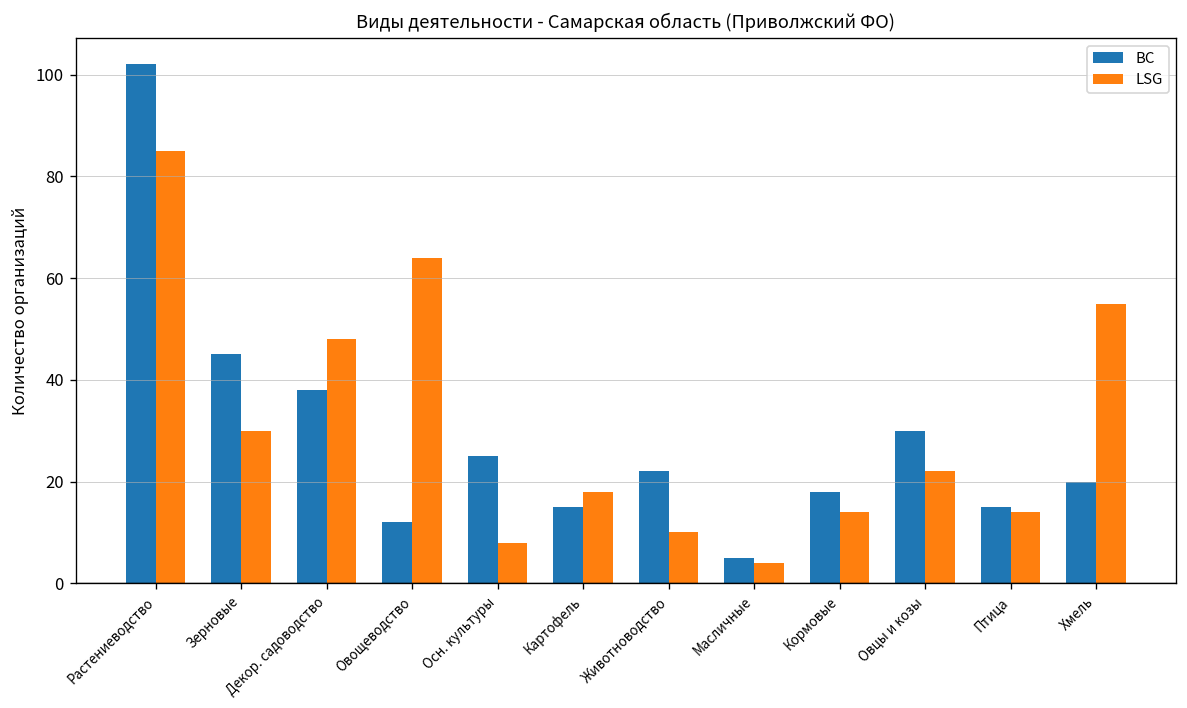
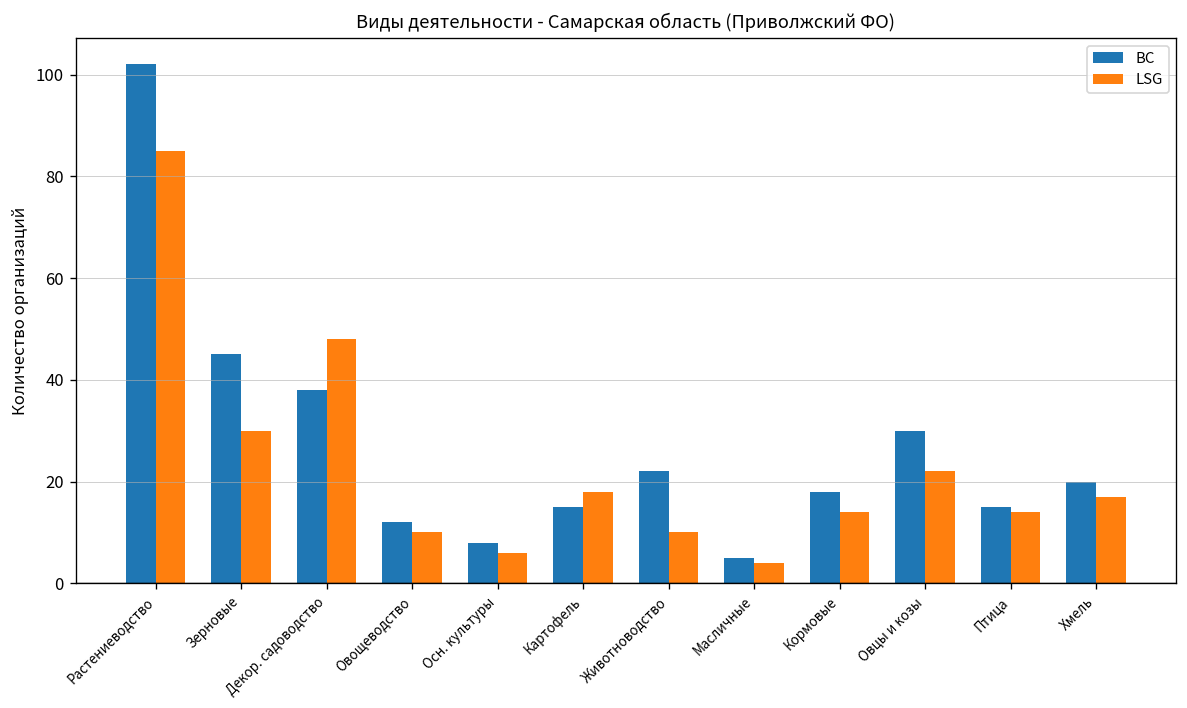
LSG, Овощеводство: 64 -> 10
BC, Осн. культуры: 25 -> 8
LSG, Осн. культуры: 8 -> 6
LSG, Хмель: 55 -> 17
